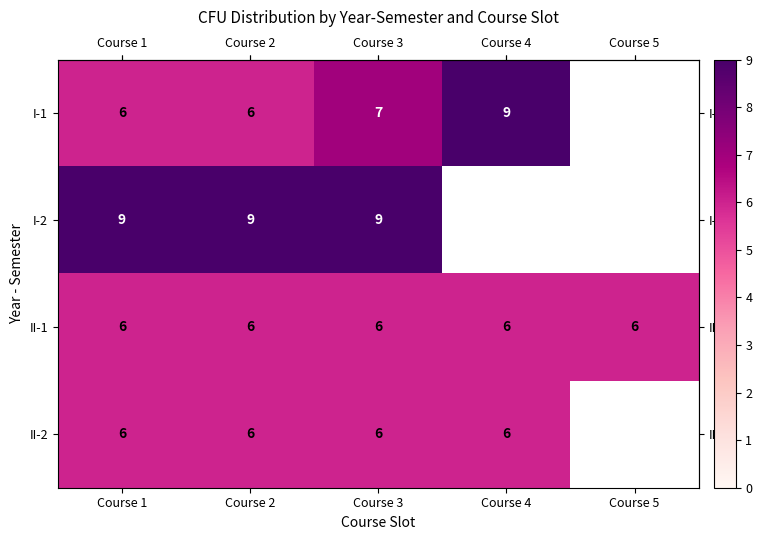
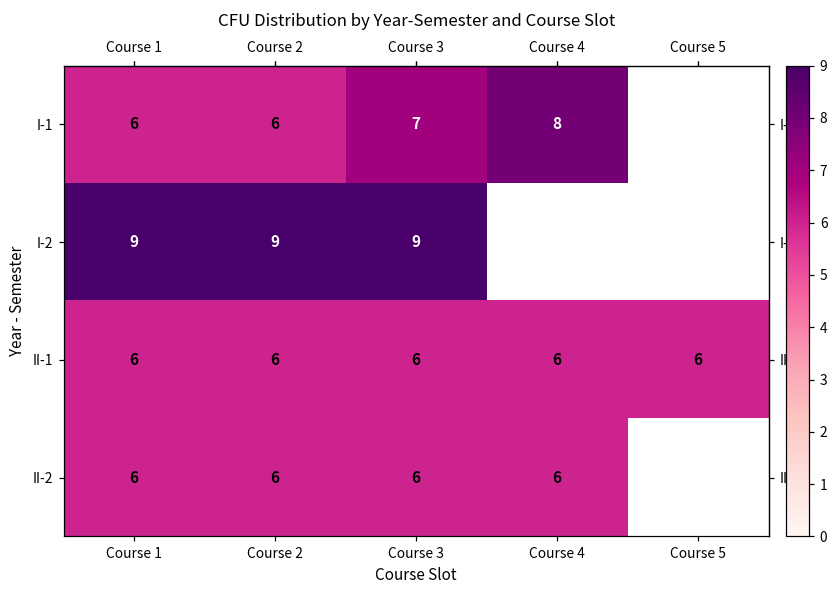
I-1, Course 4: 9 -> 8
